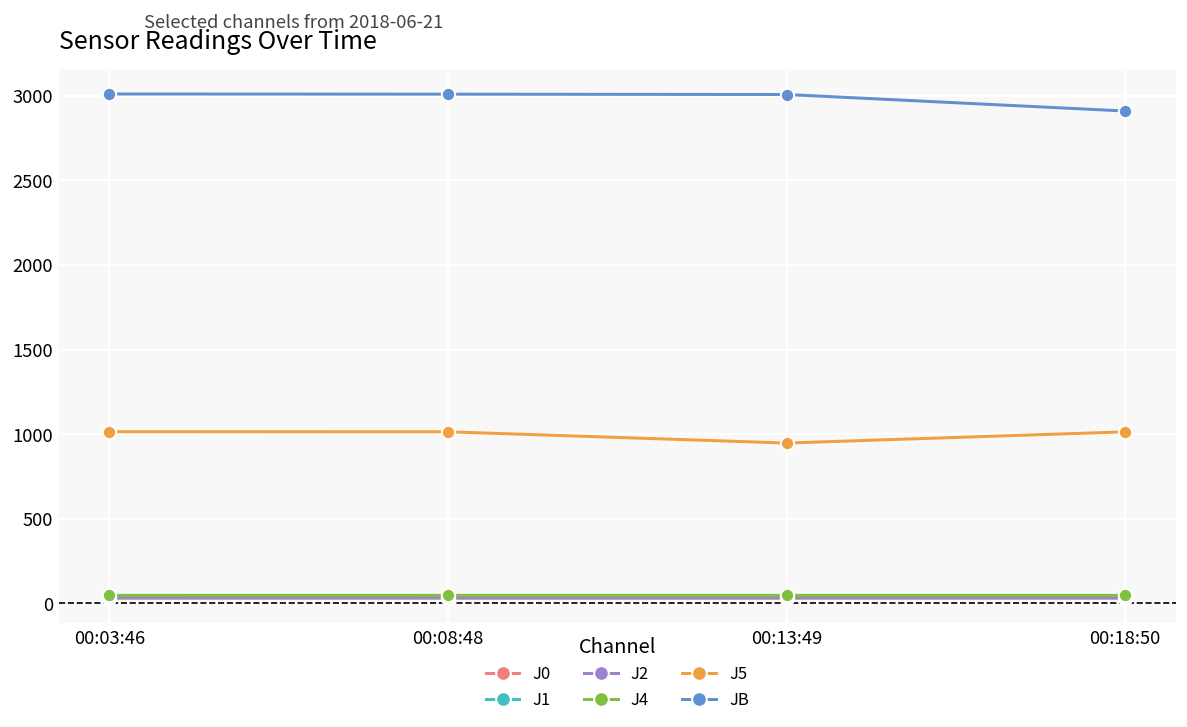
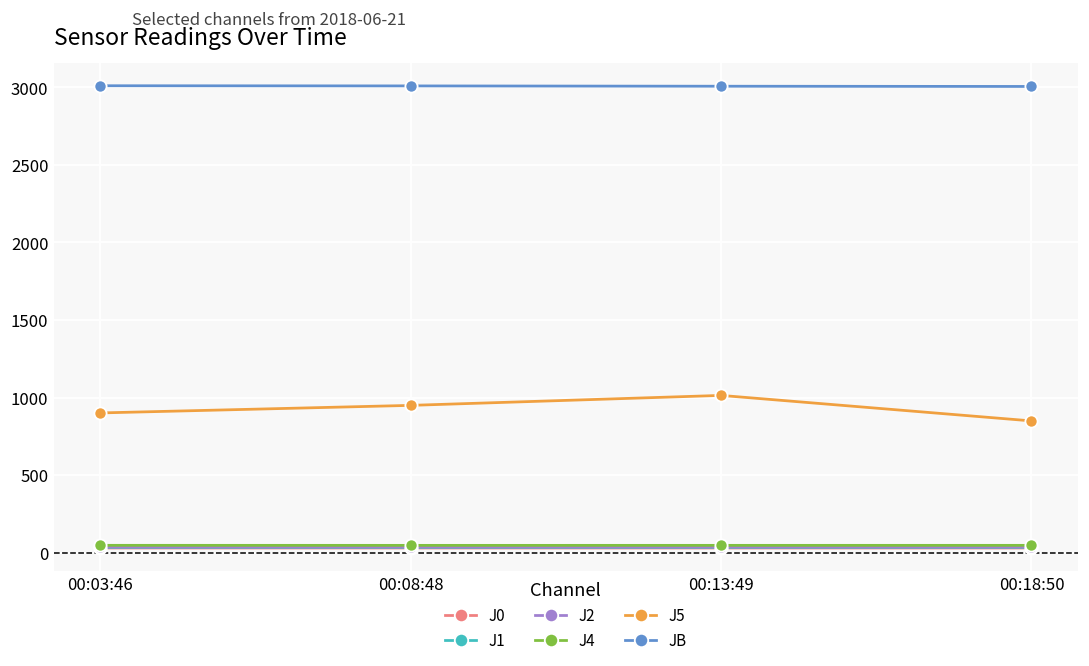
J5, 00:03:46: 1010 -> 900
J5, 00:08:48: 1010 -> 950
J5, 00:13:49: 950 -> 1010
J5, 00:18:50: 1010 -> 850
JB, 00:18:50: 2910 -> 3010
